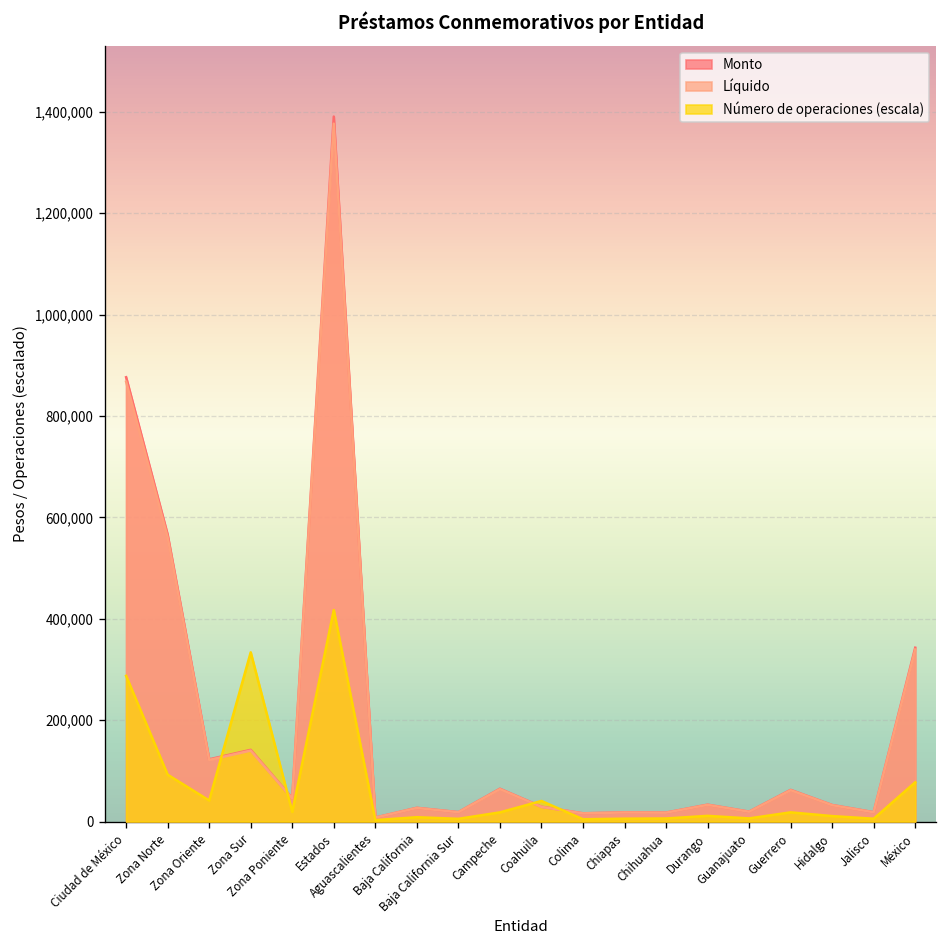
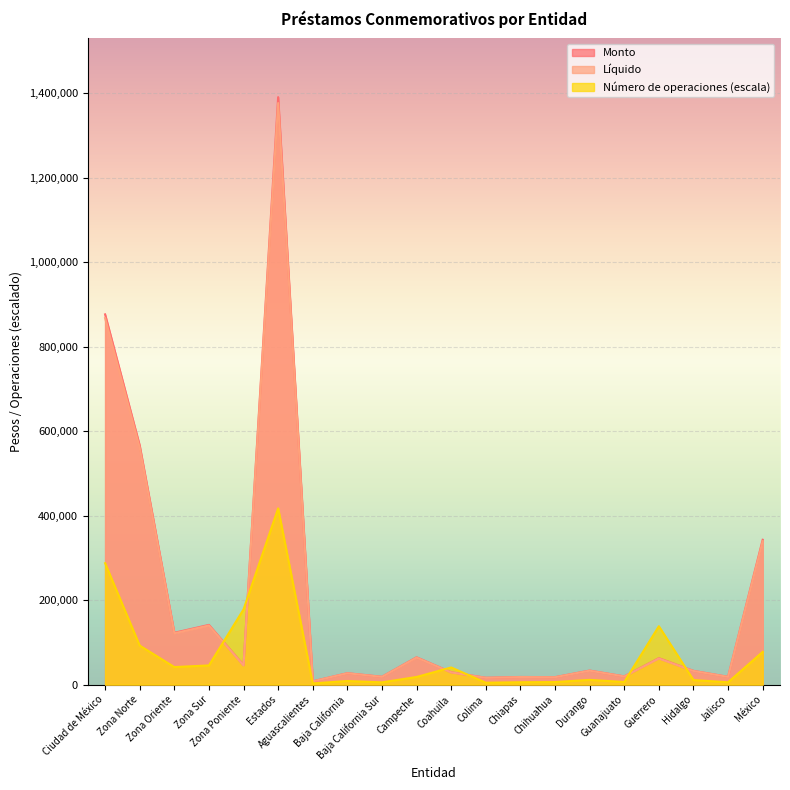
Número de operaciones (escala), Zona Sur: 330,000 -> 50,000
Número de operaciones (escala), Zona Poniente: 20,000 -> 180,000
Número de operaciones (escala), Guerrero: 20,000 -> 140,000
